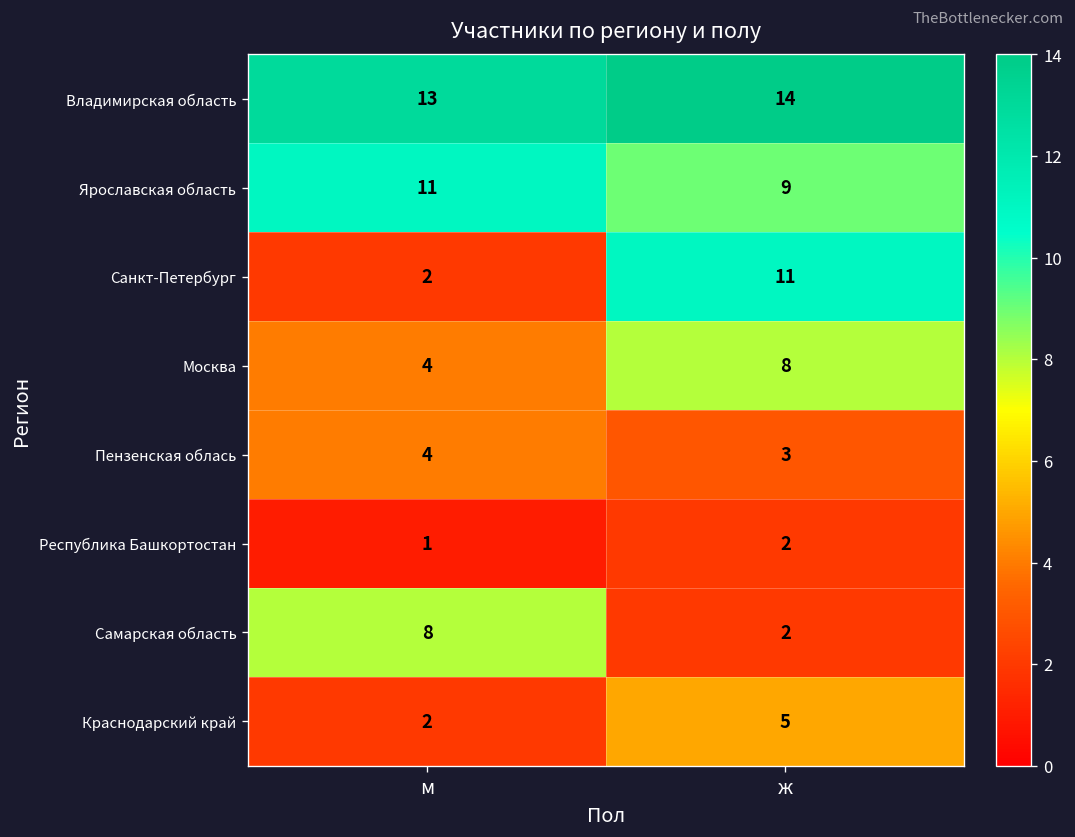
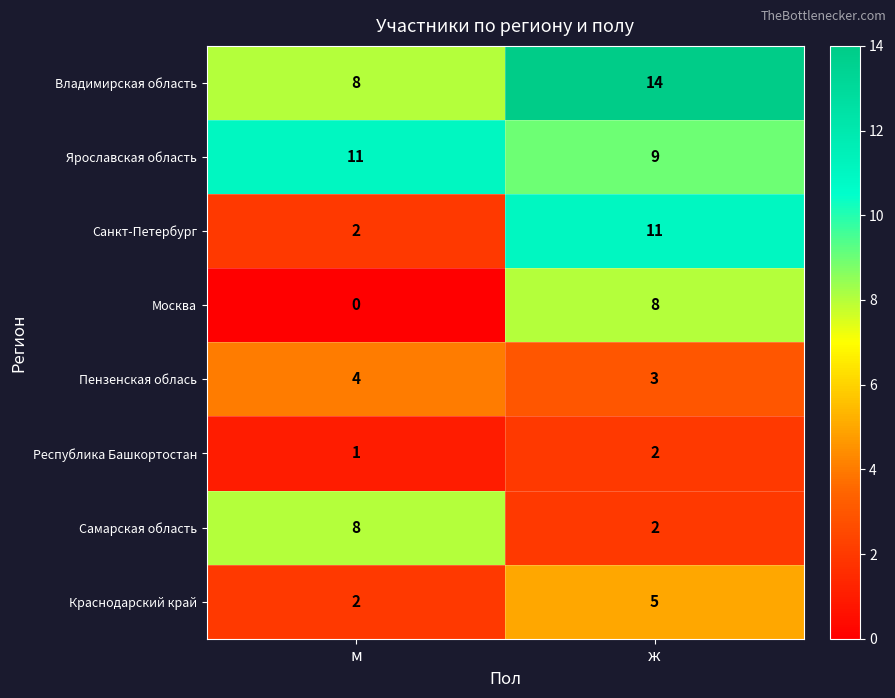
Владимирская область, м: 13 -> 8
Москва, м: 4 -> 0
